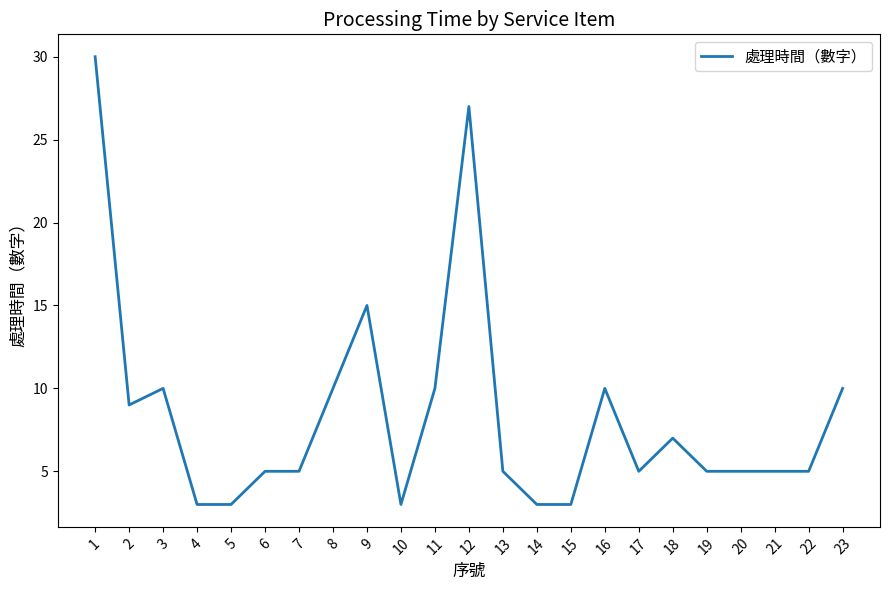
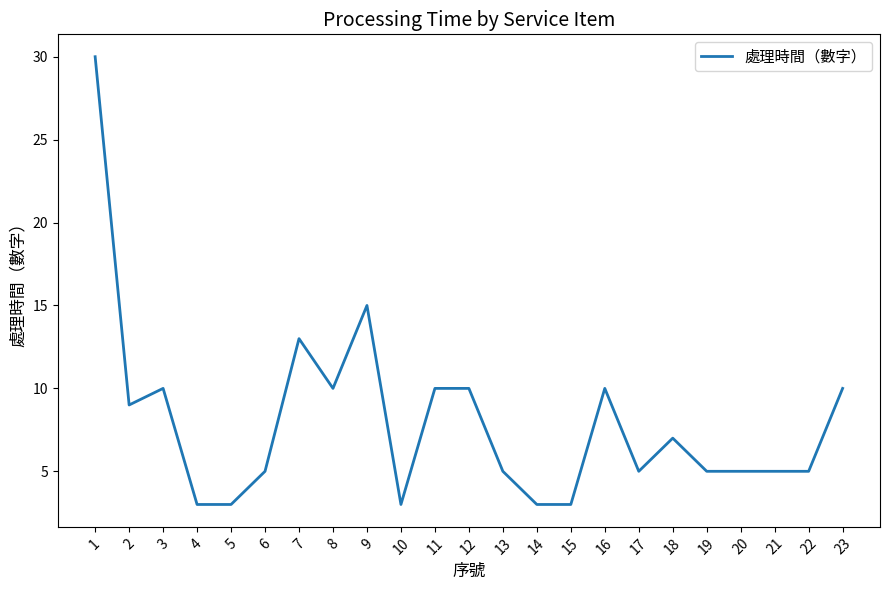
7: 5 -> 13
12: 27 -> 10
